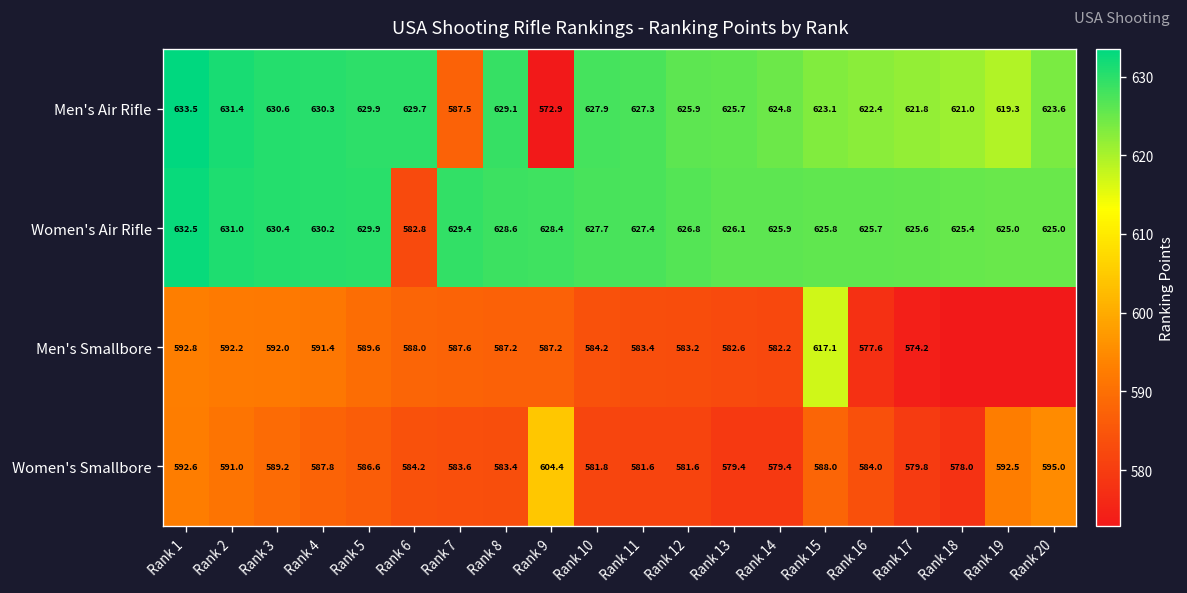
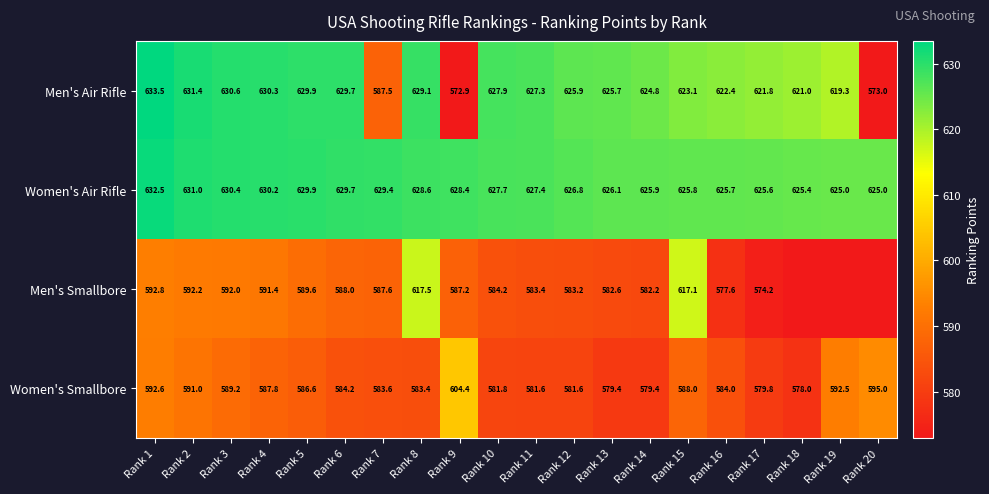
Men's Air Rifle, Rank 20: 623.6 -> 573.0
Women's Air Rifle, Rank 6: 582.8 -> 629.7
Men's Smallbore, Rank 8: 587.2 -> 617.5
